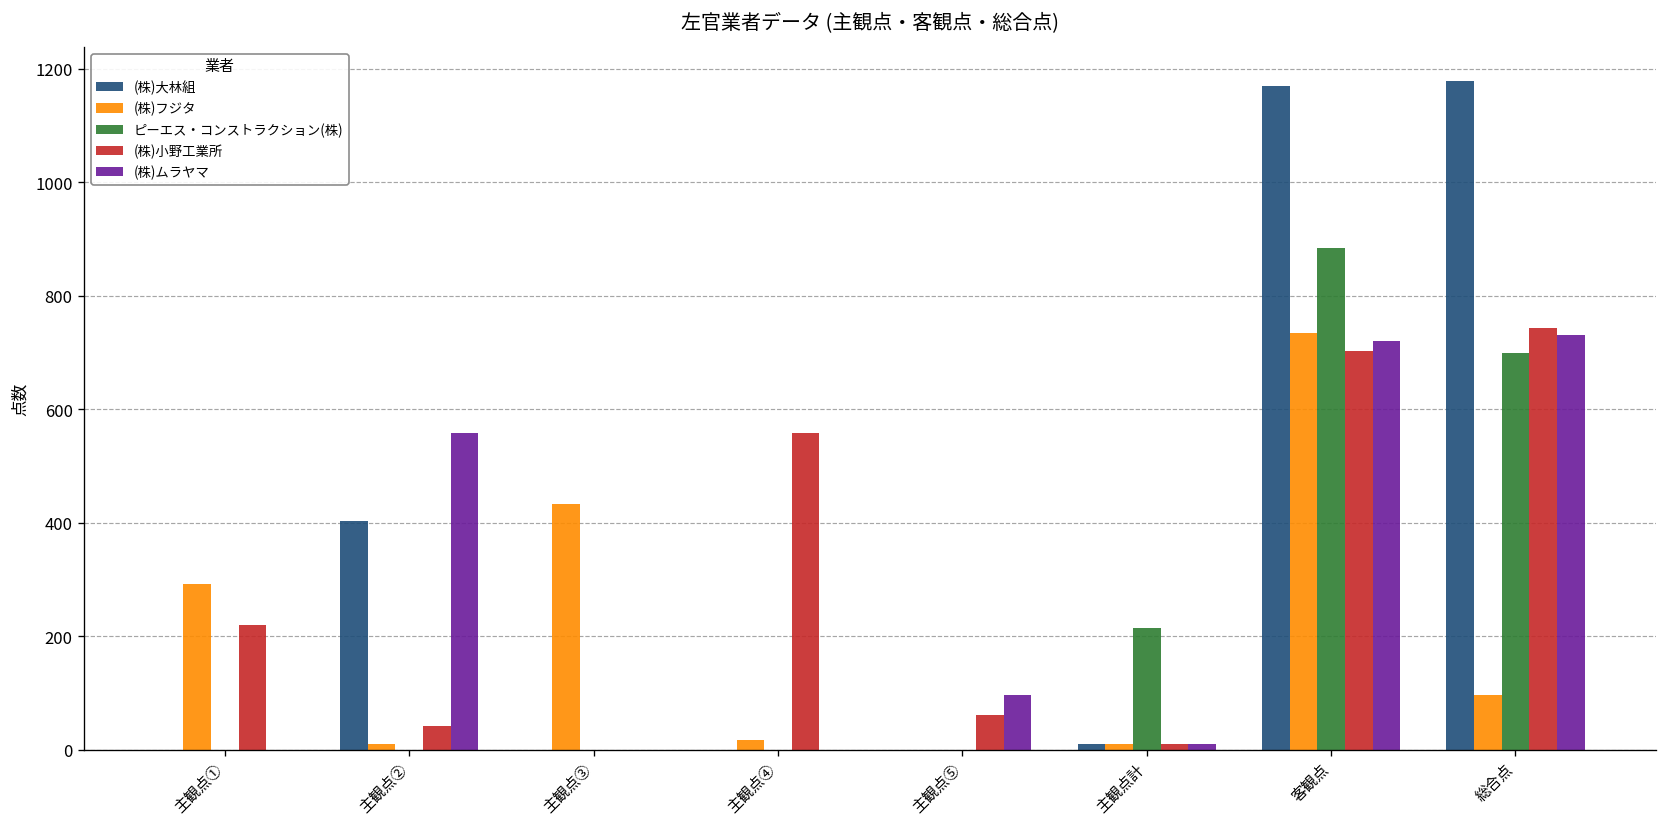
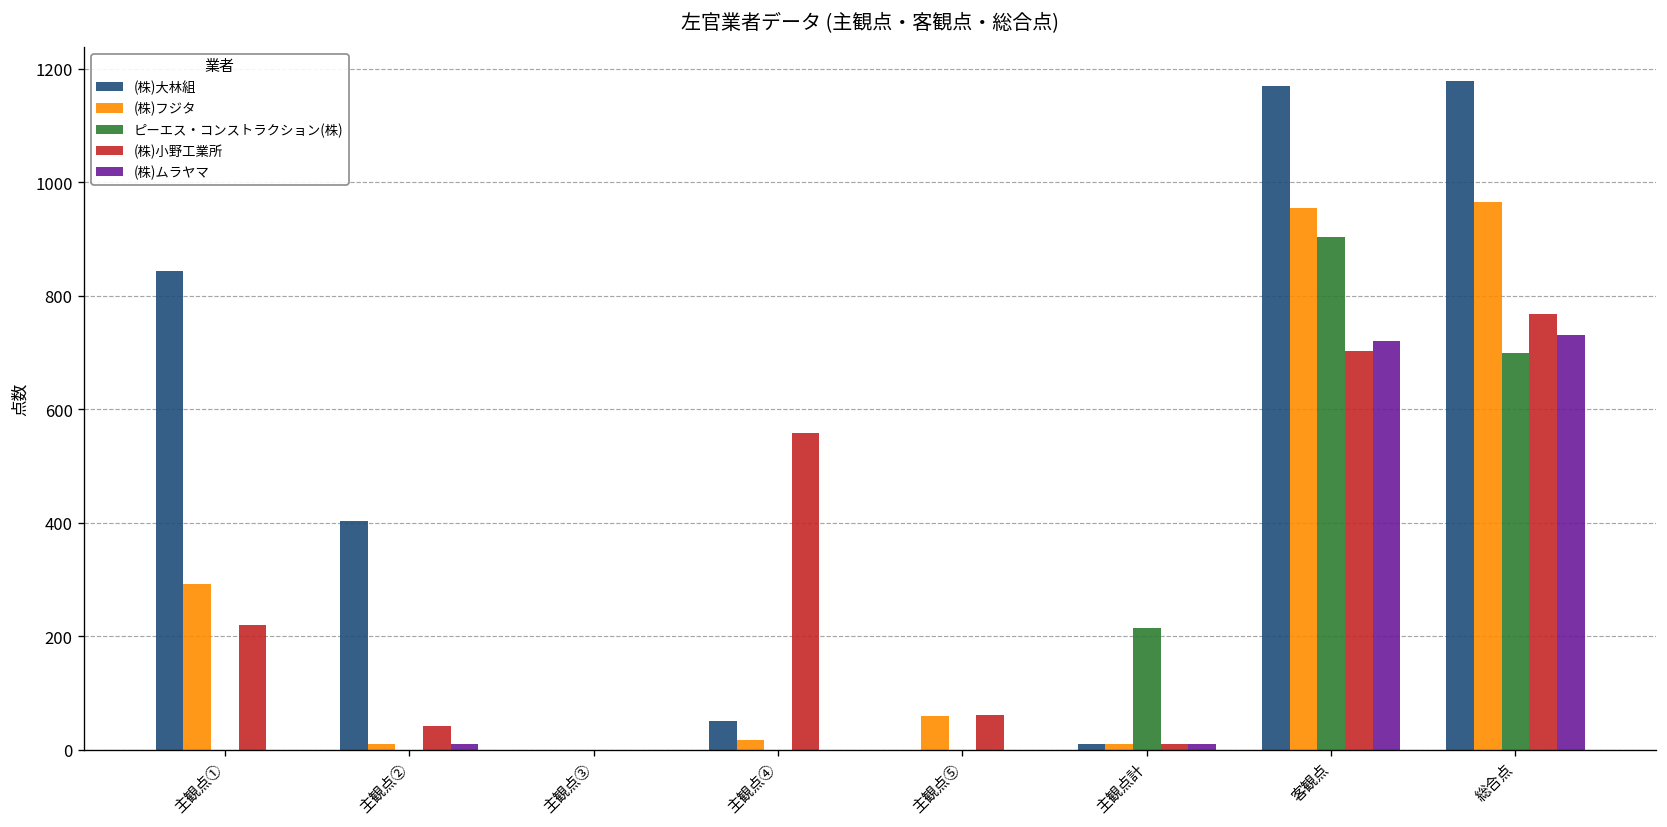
(株)大林組, 主観点①: 0 -> 840
(株)ムラヤマ, 主観点②: 560 -> 10
(株)フジタ, 主観点③: 430 -> 0
(株)大林組, 主観点④: 0 -> 50
(株)フジタ, 主観点⑤: 0 -> 60
(株)ムラヤマ, 主観点⑤: 100 -> 0
(株)フジタ, 客観点: 740 -> 960
ピーエス・コンストラクション(株), 客観点: 890 -> 900
(株)フジタ, 総合点: 100 -> 970
(株)小野工業所, 総合点: 740 -> 770
